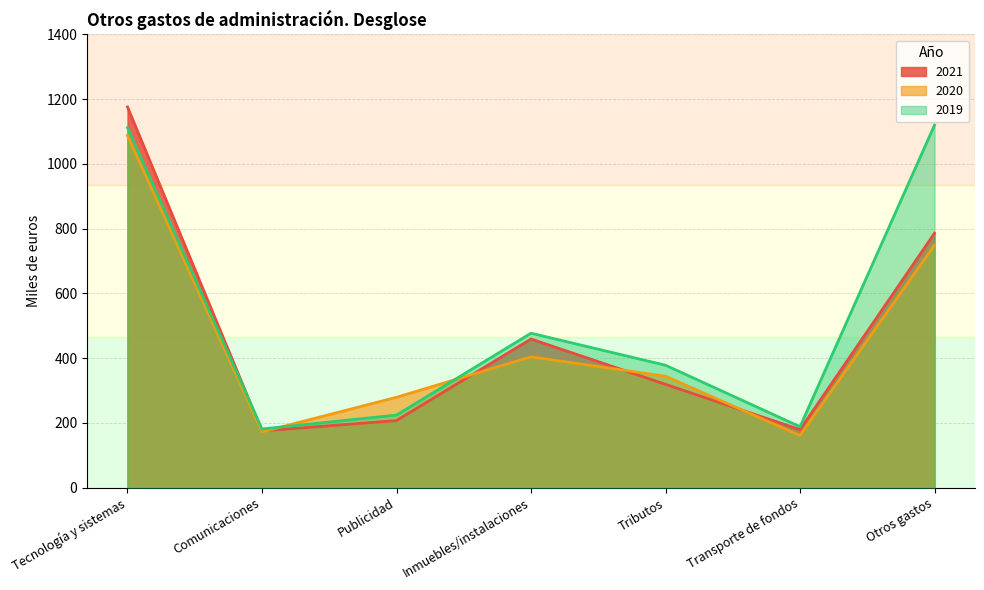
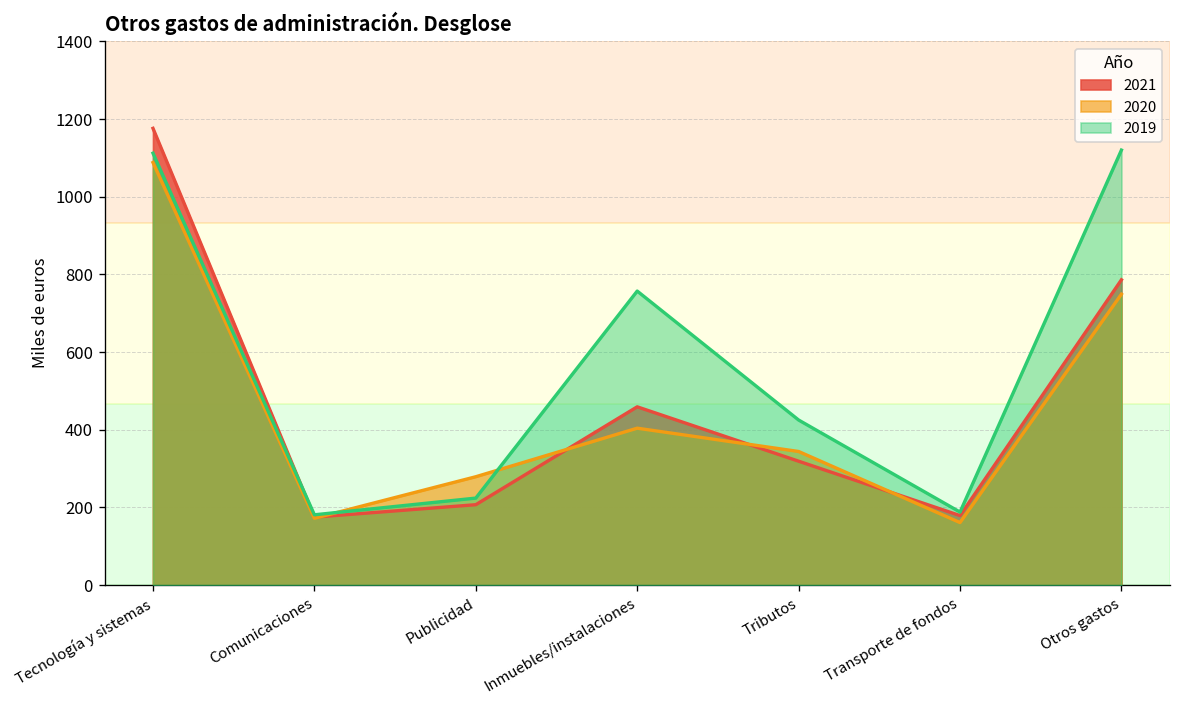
2019, Inmuebles/instalaciones: 480 -> 760
2019, Tributos: 380 -> 430
